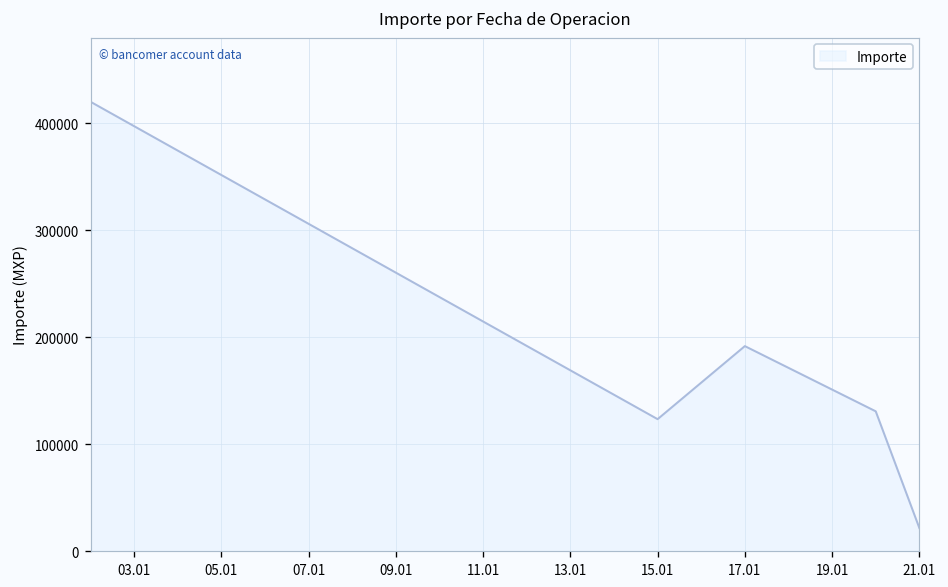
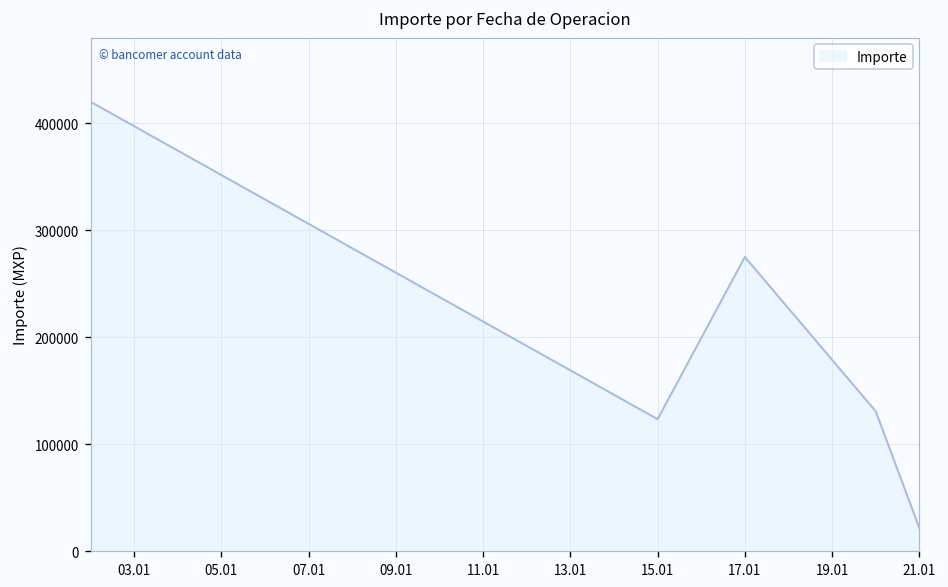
17.01: 190000 -> 280000
